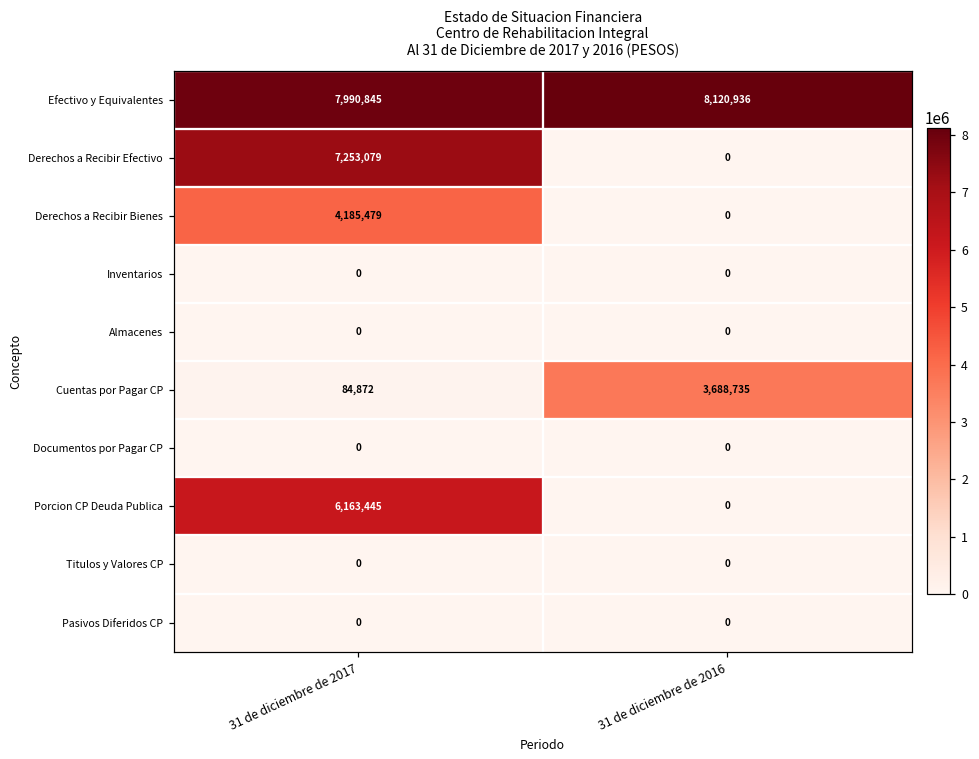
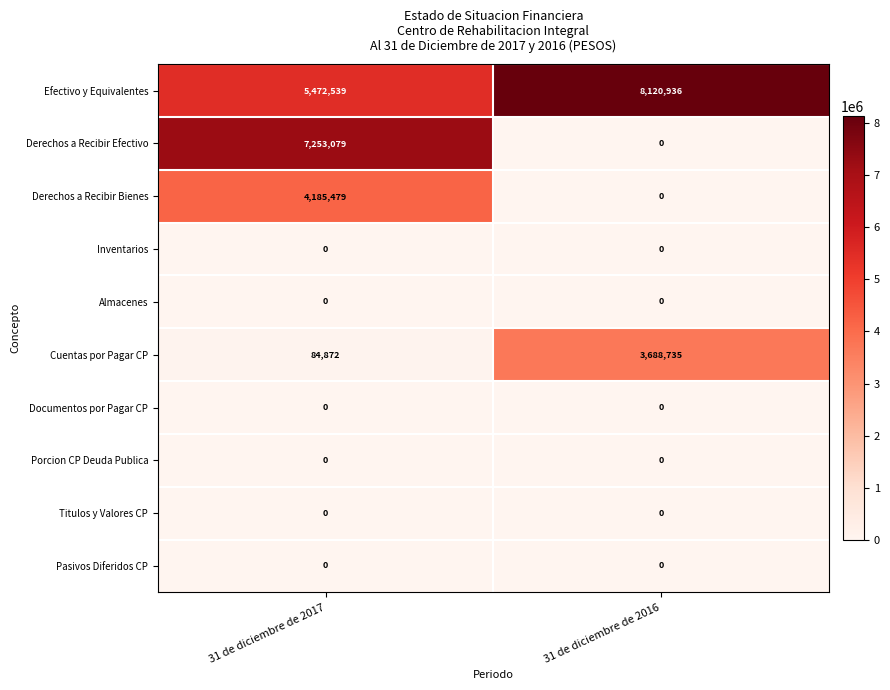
Efectivo y Equivalentes, 31 de diciembre de 2017: 7,990,845 -> 5,472,539
Porcion CP Deuda Publica, 31 de diciembre de 2017: 6,163,445 -> 0
